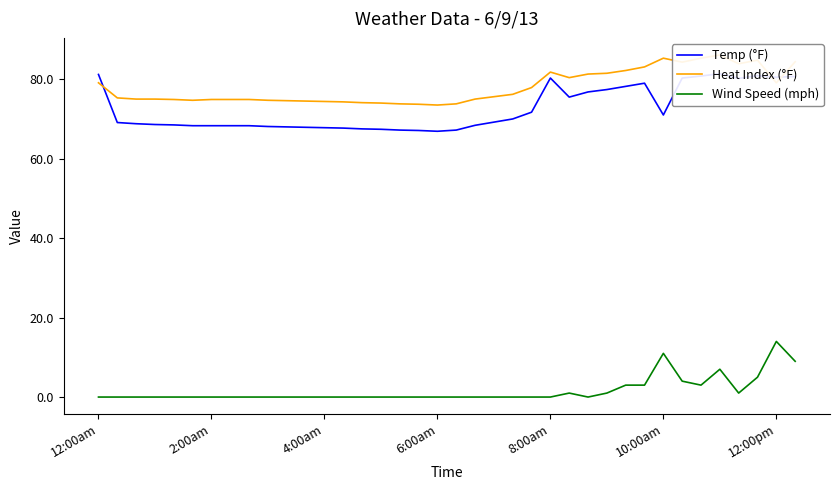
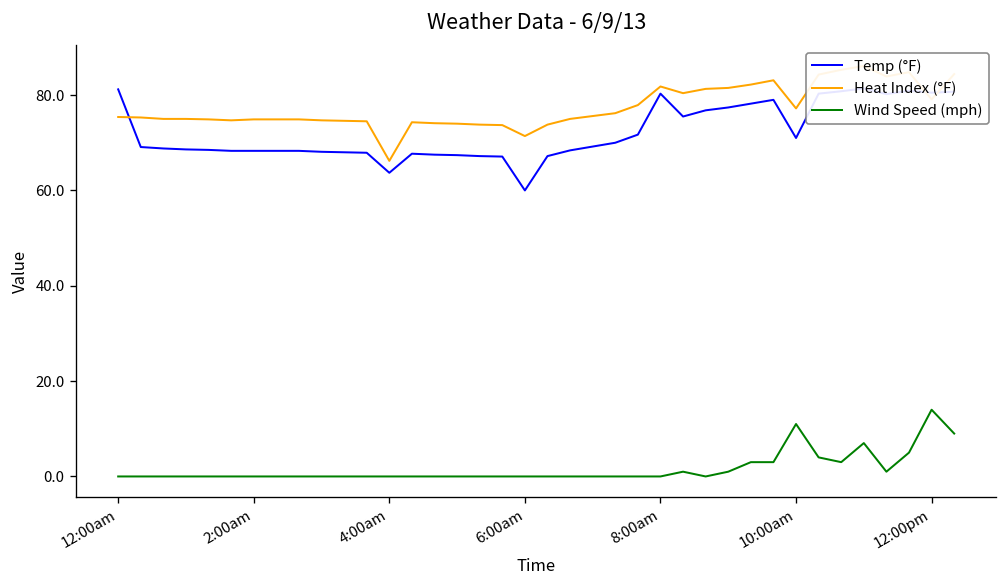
Heat Index (°F), 12:00am: 79 -> 75
Temp (°F), 4:00am: 68 -> 64
Heat Index (°F), 4:00am: 74 -> 66
Temp (°F), 6:00am: 67 -> 60
Heat Index (°F), 6:00am: 74 -> 71
Heat Index (°F), 10:00am: 85 -> 77
